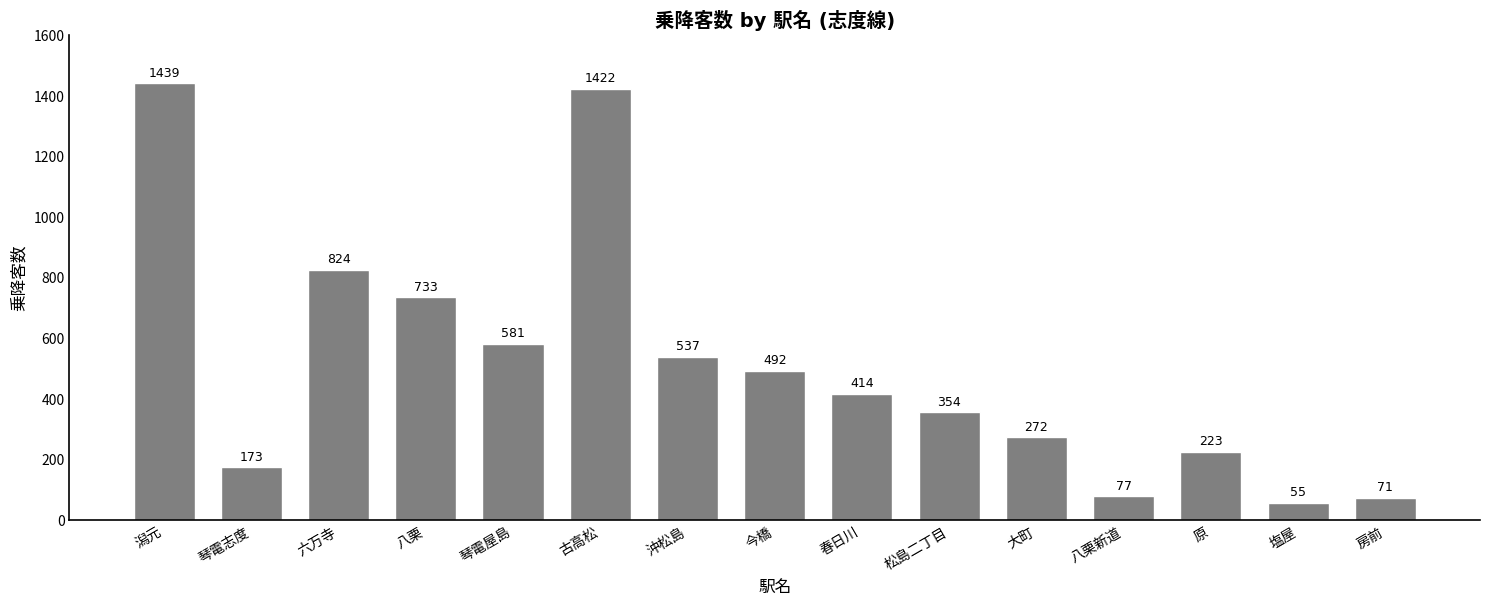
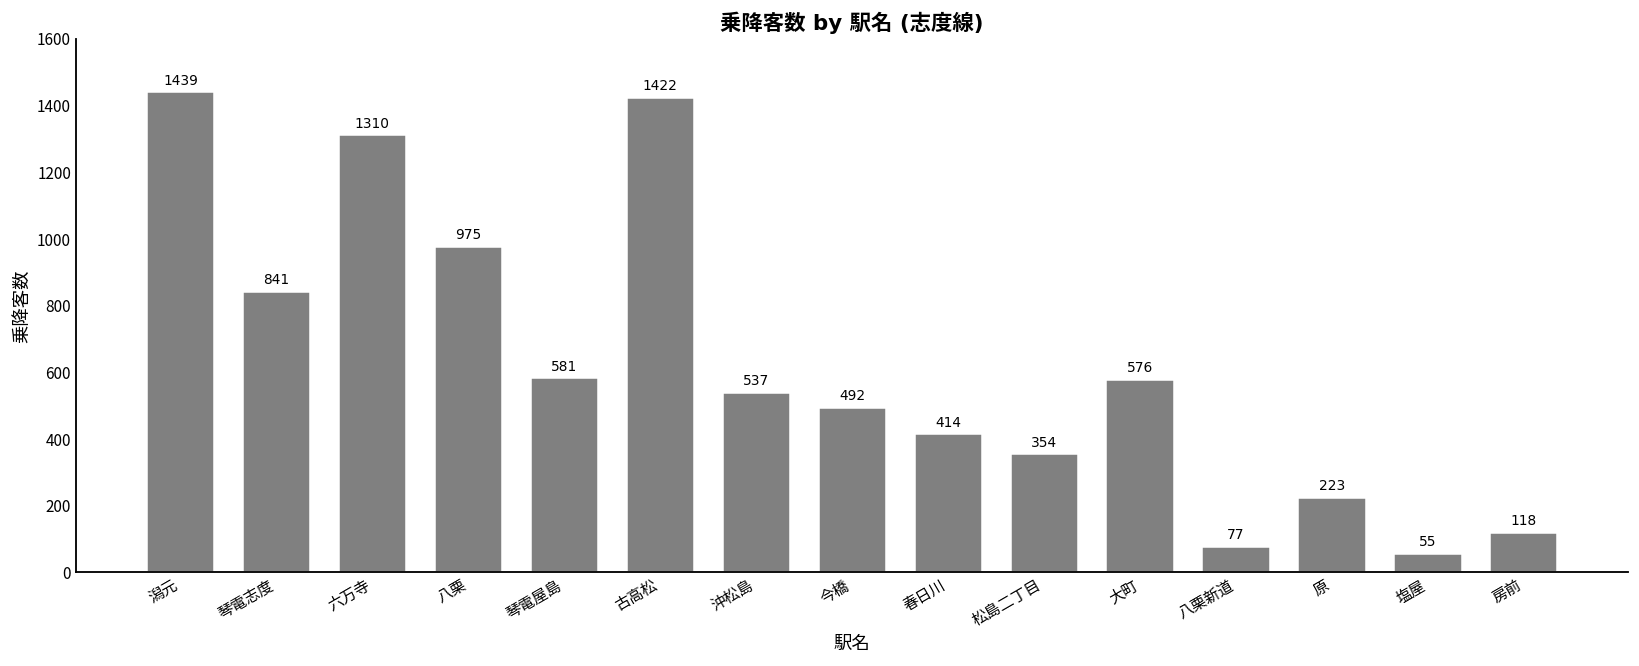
琴電志度: 173 -> 841
六万寺: 824 -> 1310
八栗: 733 -> 975
大町: 272 -> 576
房前: 71 -> 118
